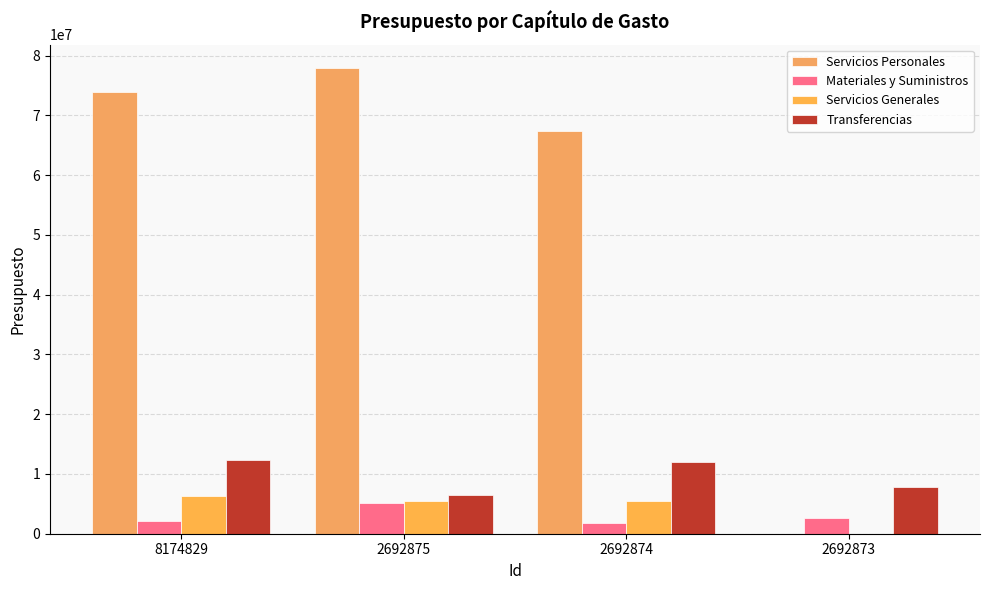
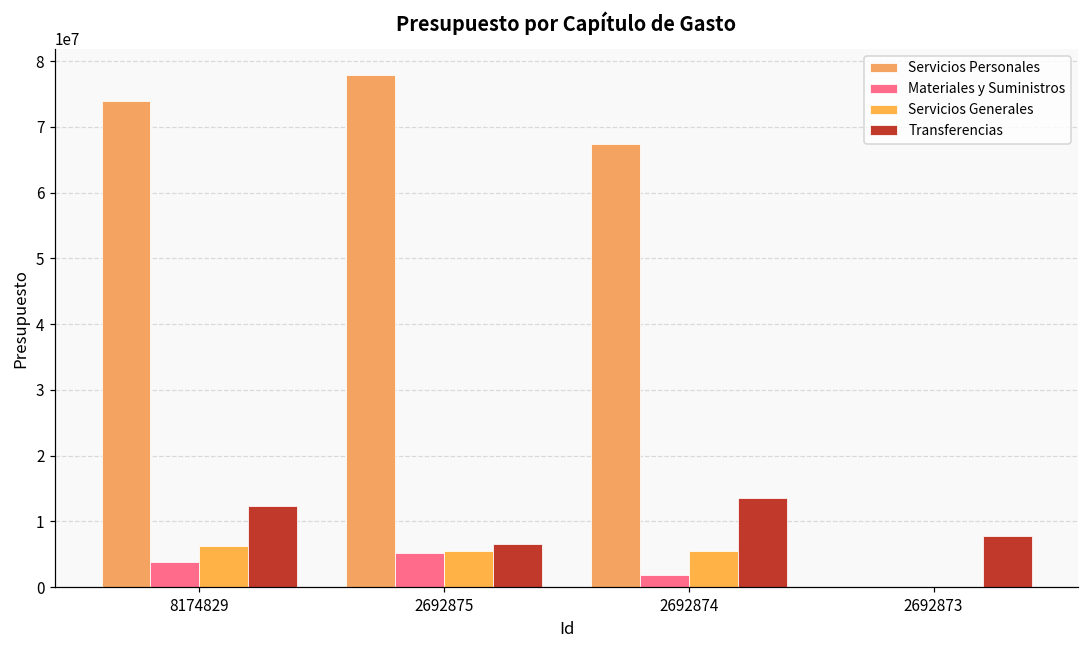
Materiales y Suministros, 8174829: 2000000 -> 4000000
Transferencias, 2692874: 12000000 -> 14000000
Materiales y Suministros, 2692873: 3000000 -> 0
